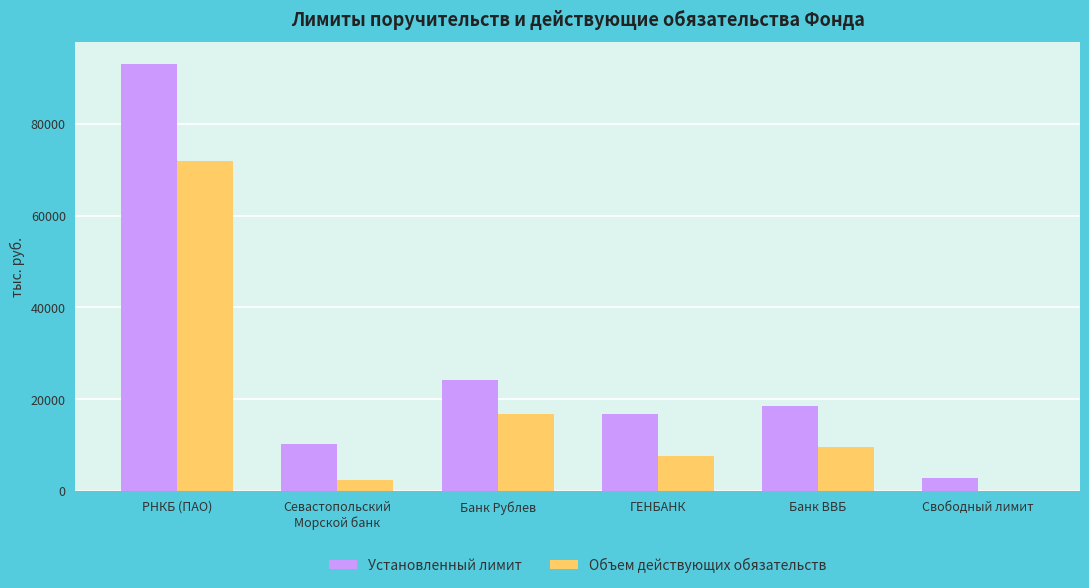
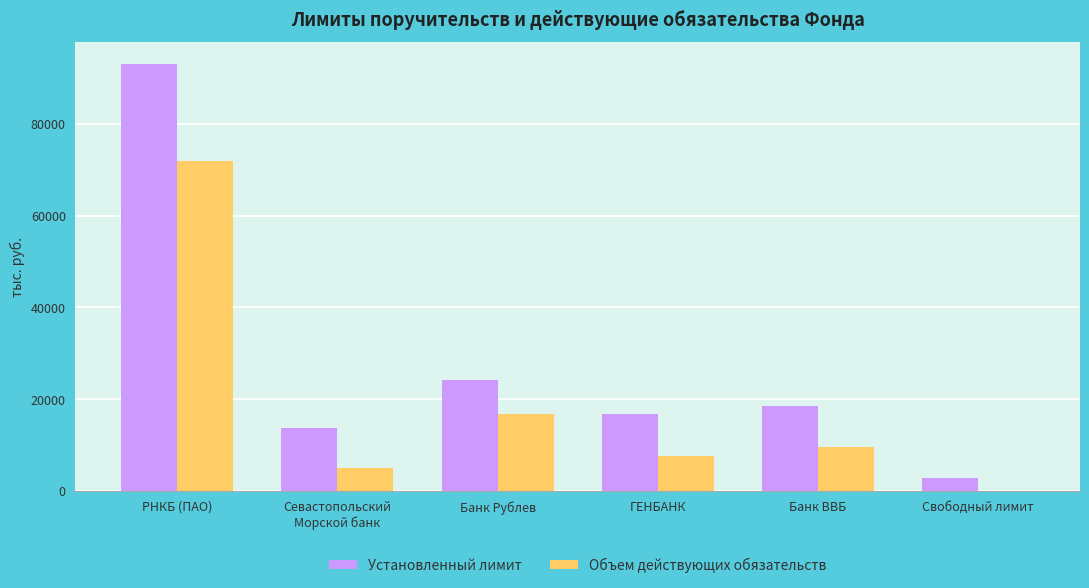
Установленный лимит, Севастопольский Морской банк: 10000 -> 14000
Объем действующих обязательств, Севастопольский Морской банк: 2000 -> 5000
